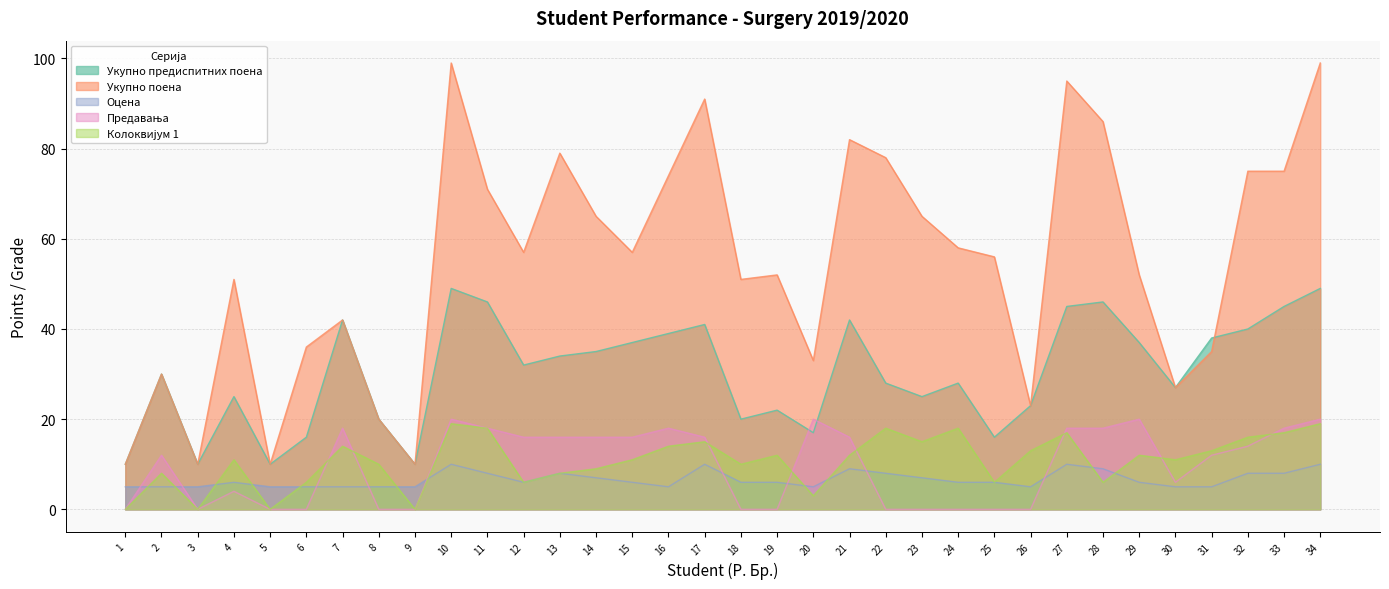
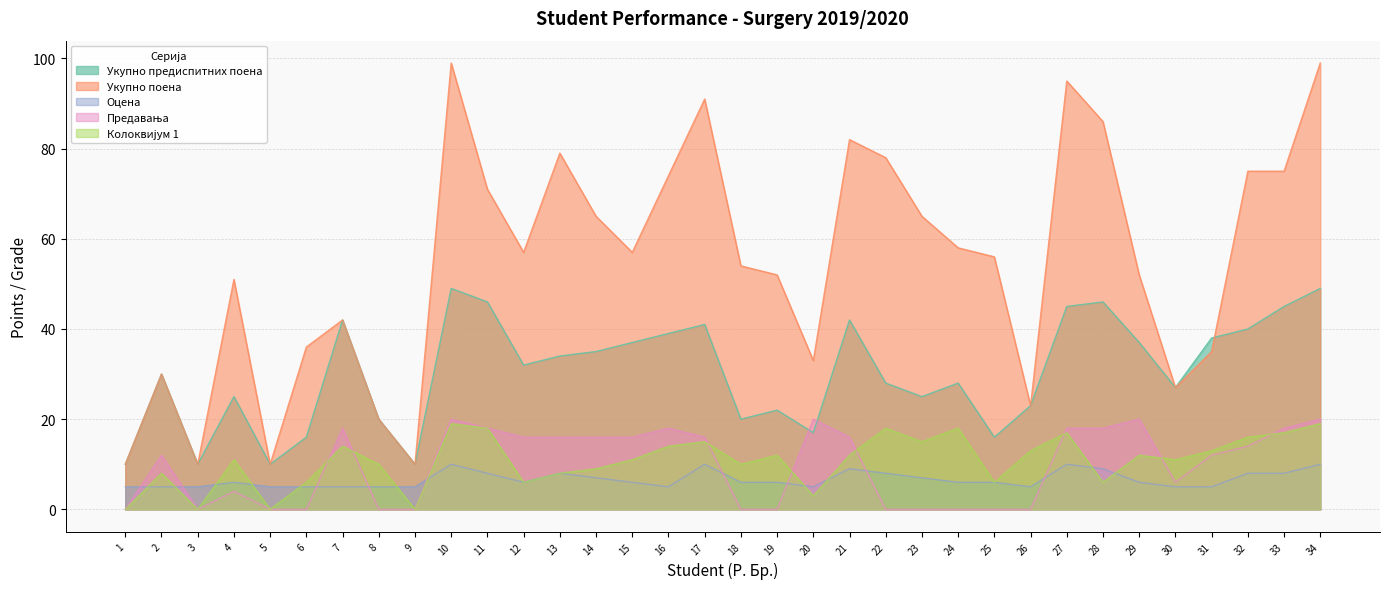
Укупно поена, 18: 51 -> 54
